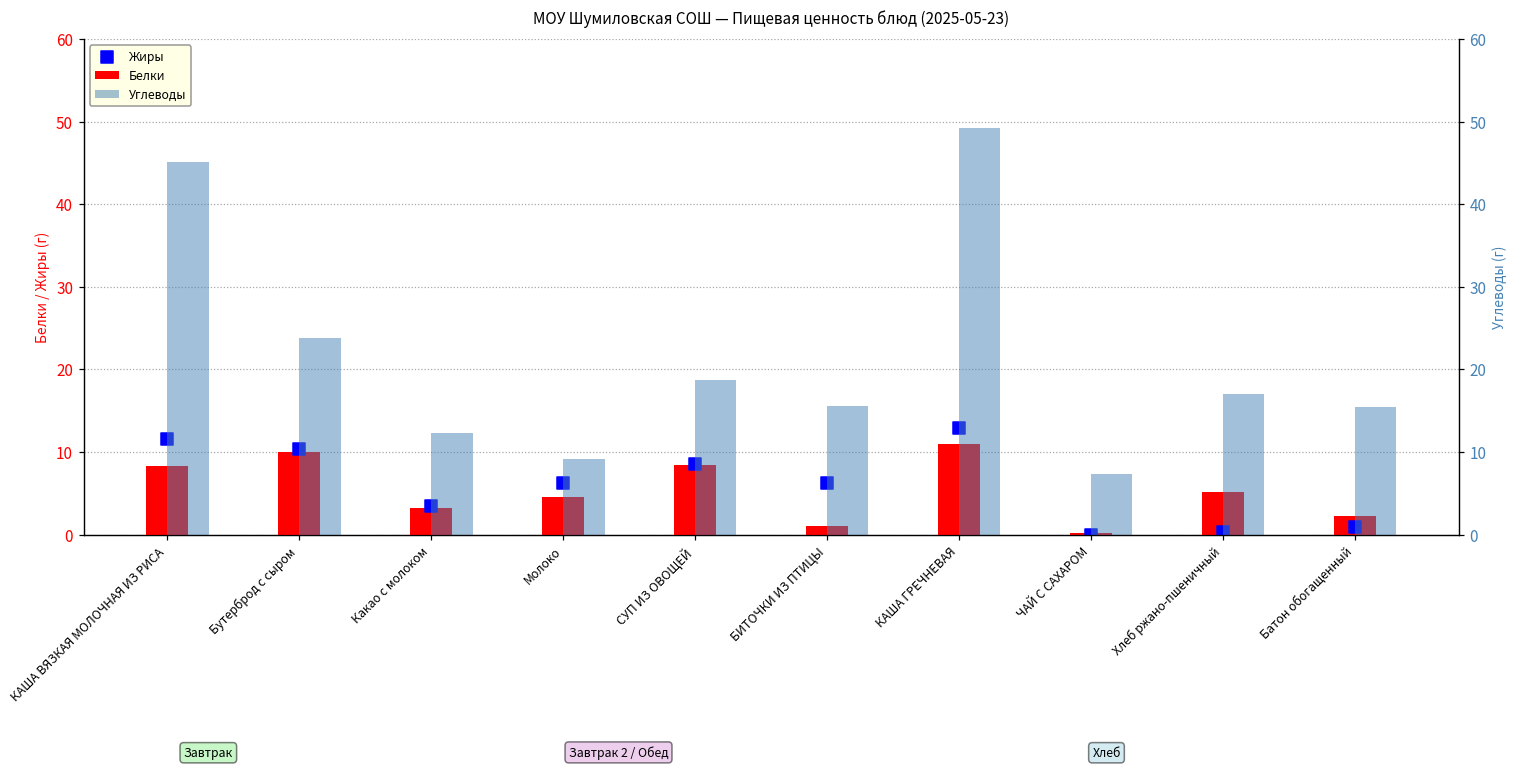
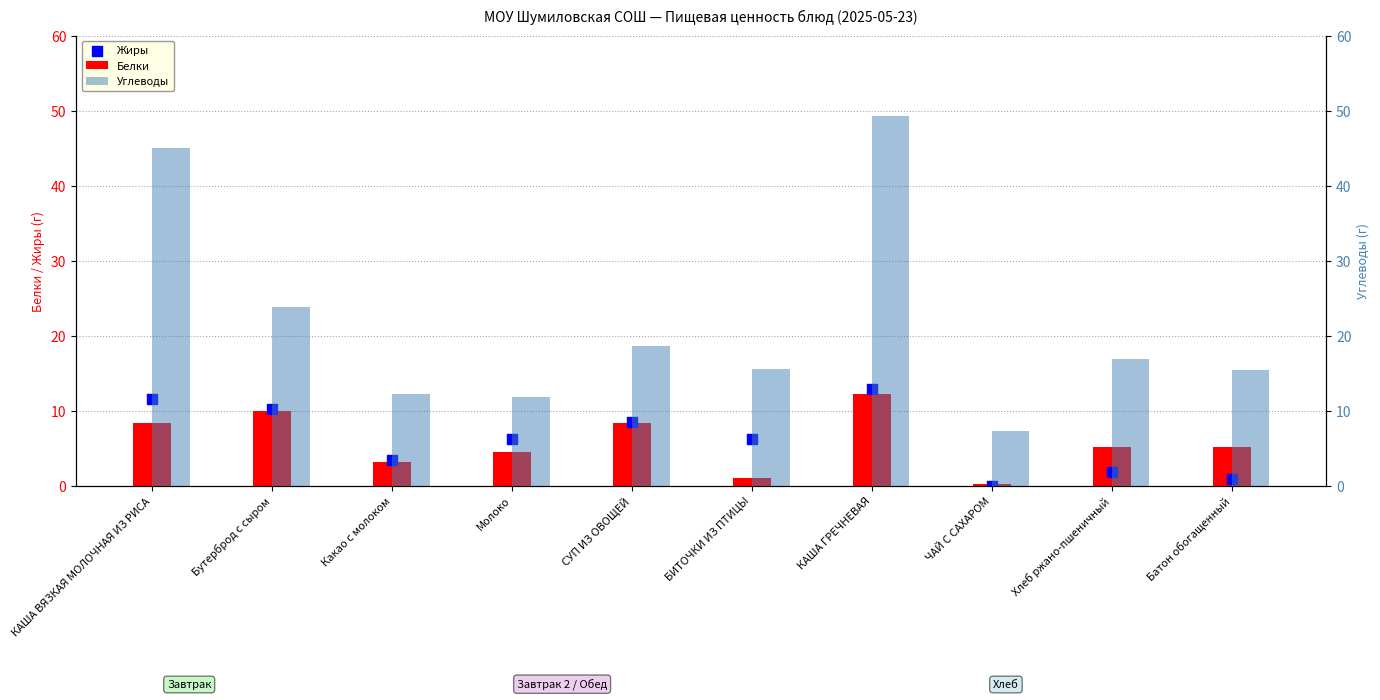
Белки, КАША ГРЕЧНЕВАЯ: 11 -> 12
Жиры, Хлеб ржано-пшеничный: 0 -> 2
Белки, Батон обогащенный: 2 -> 5
Углеводы, Молоко: 9 -> 12
